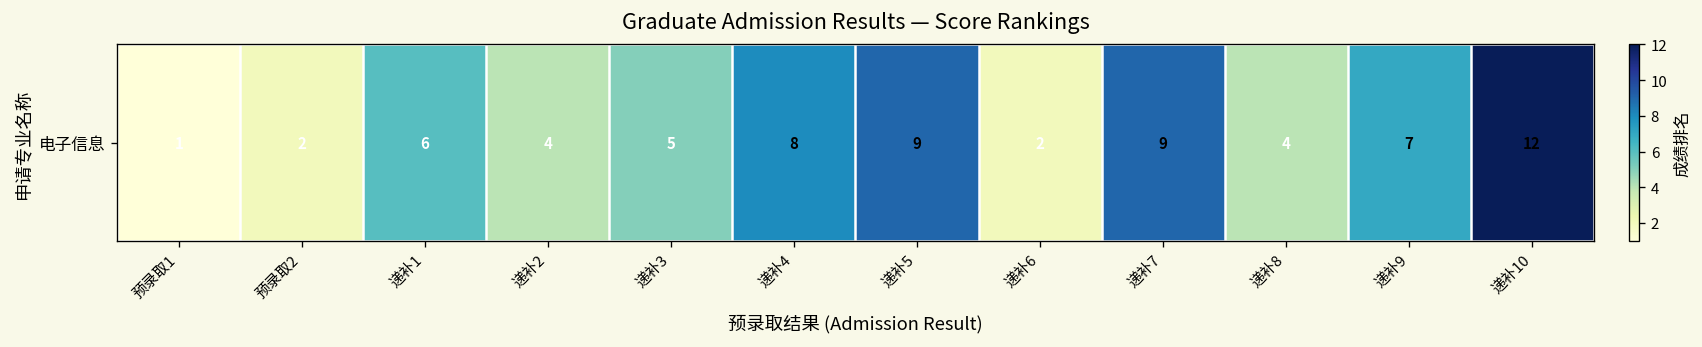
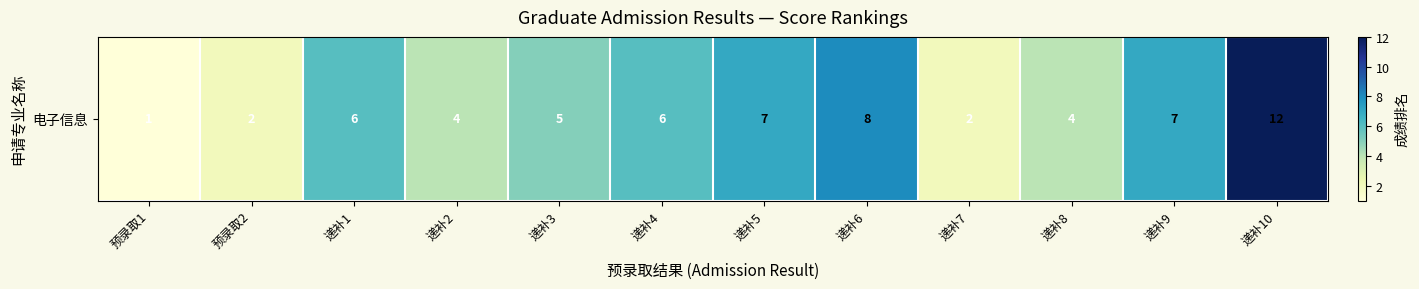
电子信息, 递补4: 8 -> 6
电子信息, 递补5: 9 -> 7
电子信息, 递补6: 2 -> 8
电子信息, 递补7: 9 -> 2
